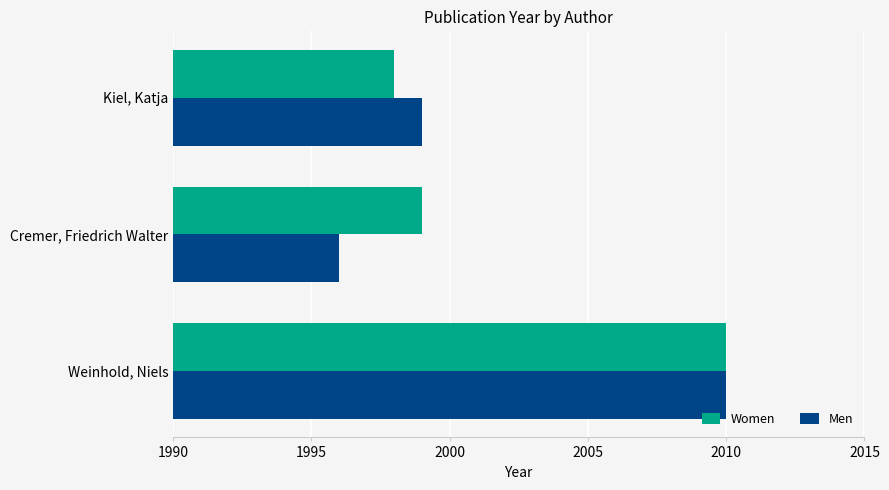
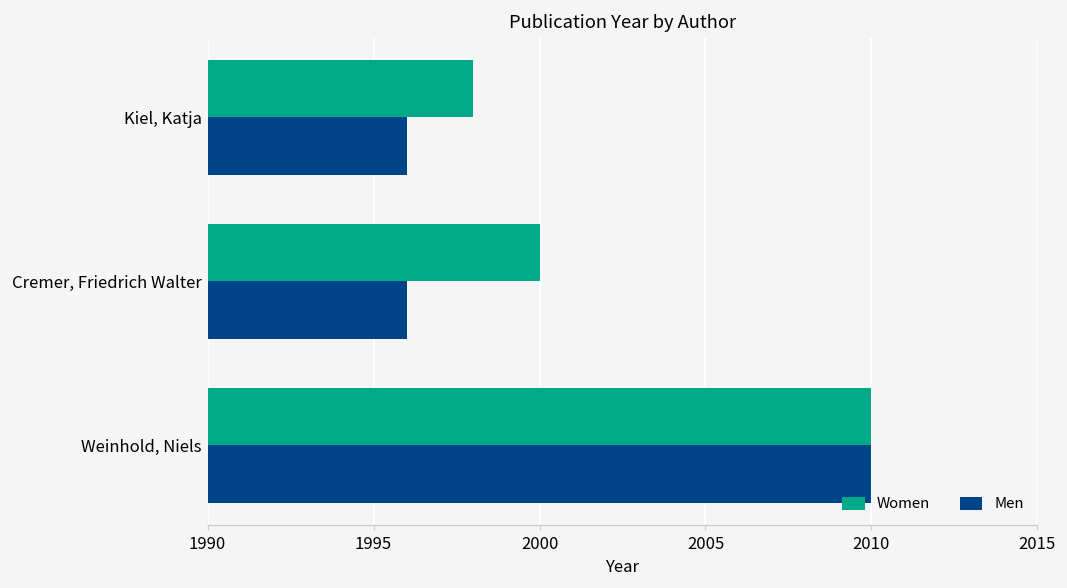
Men, Kiel, Katja: 1999 -> 1996
Women, Cremer, Friedrich Walter: 1999 -> 2000
